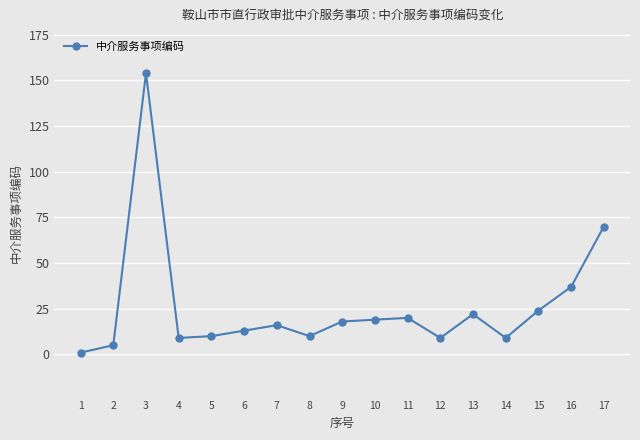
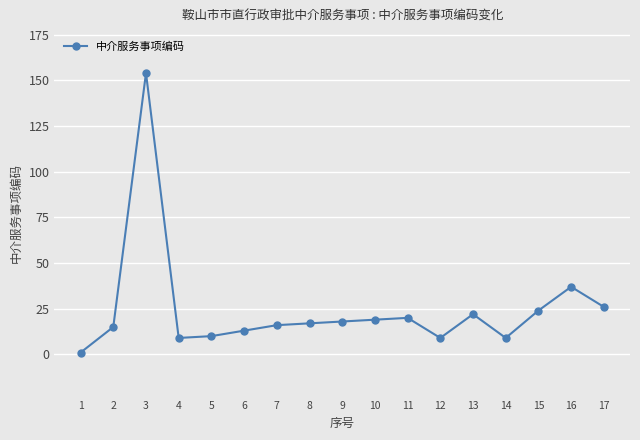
2: 5 -> 15
8: 10 -> 17
17: 70 -> 26
